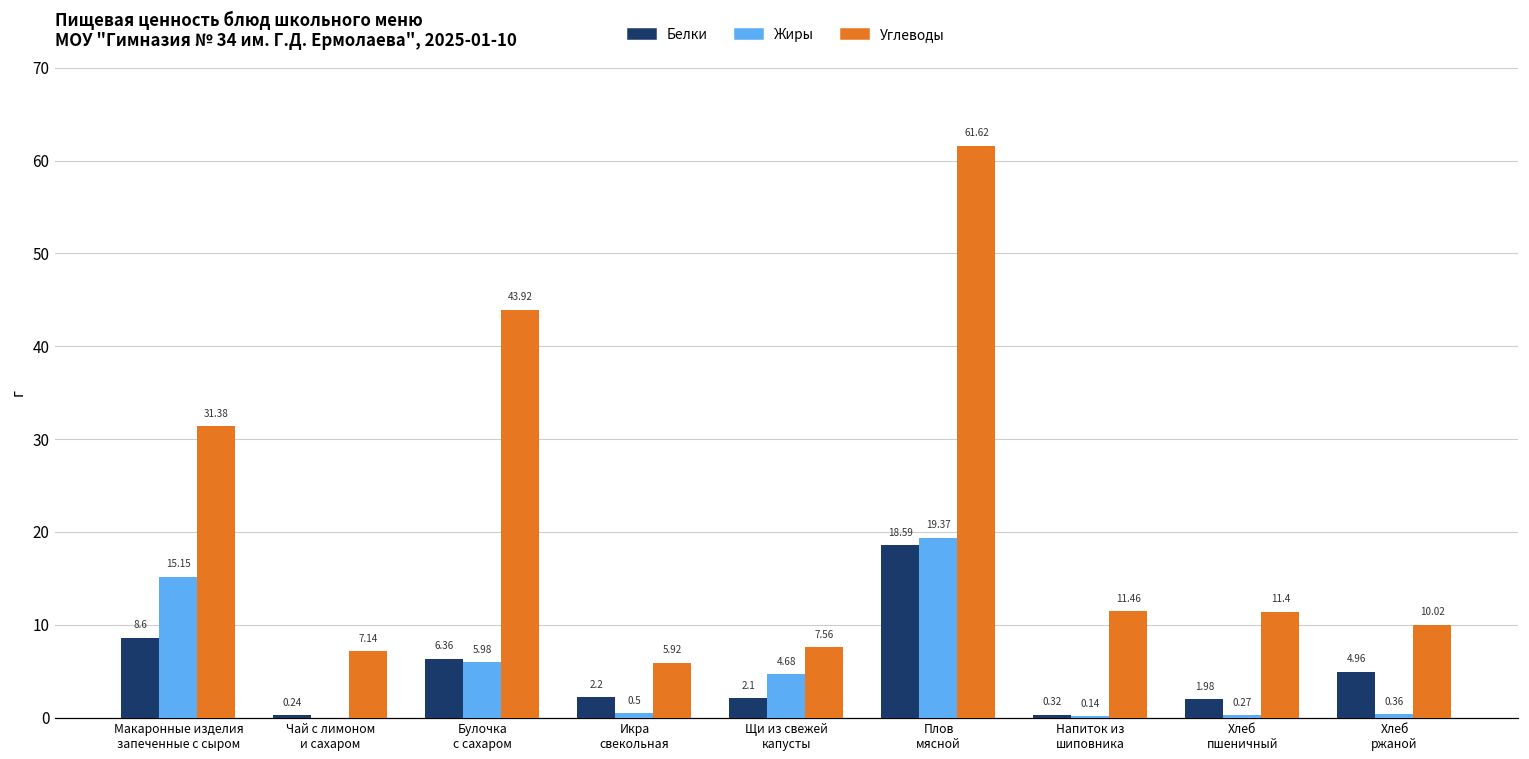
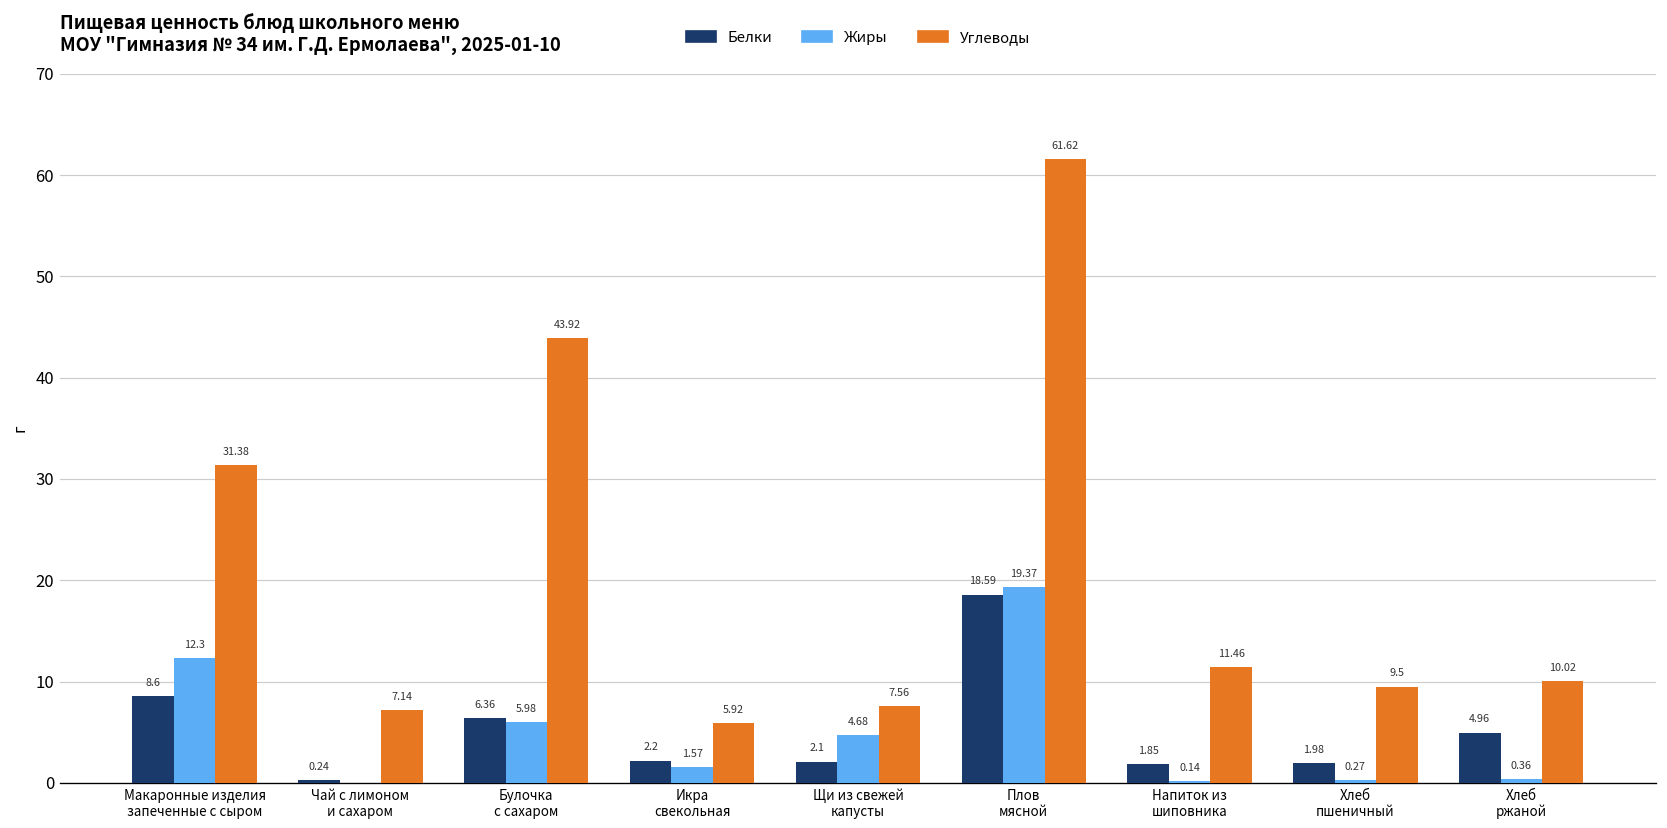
Жиры, Макаронные изделия запеченные с сыром: 15.15 -> 12.3
Жиры, Икра свекольная: 0.5 -> 1.57
Белки, Напиток из шиповника: 0.32 -> 1.85
Углеводы, Хлеб пшеничный: 11.4 -> 9.5
